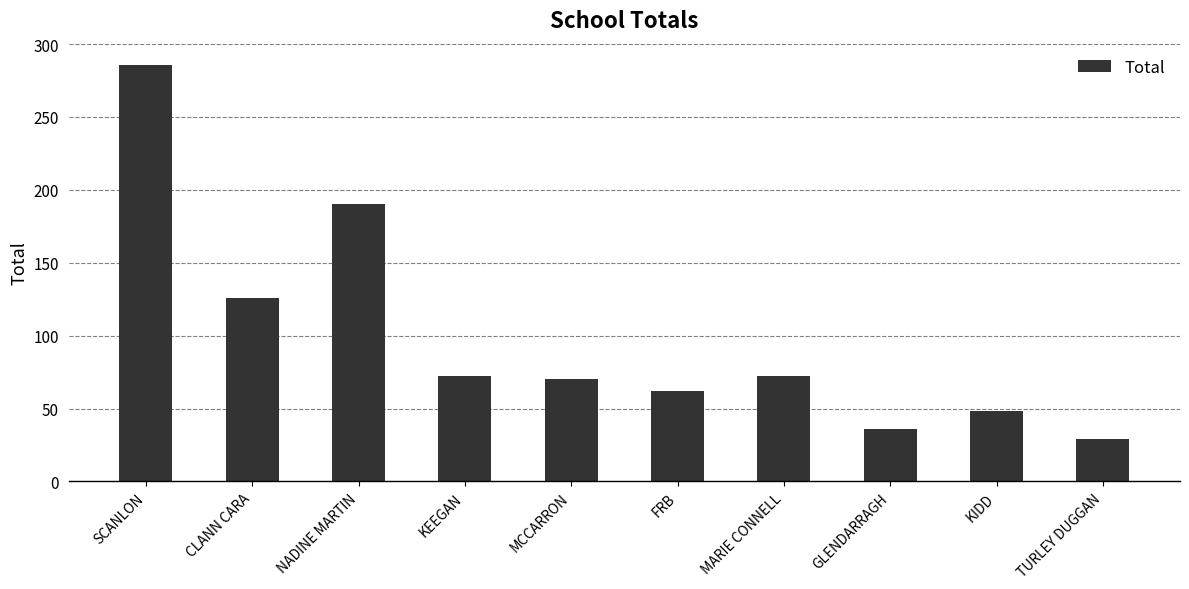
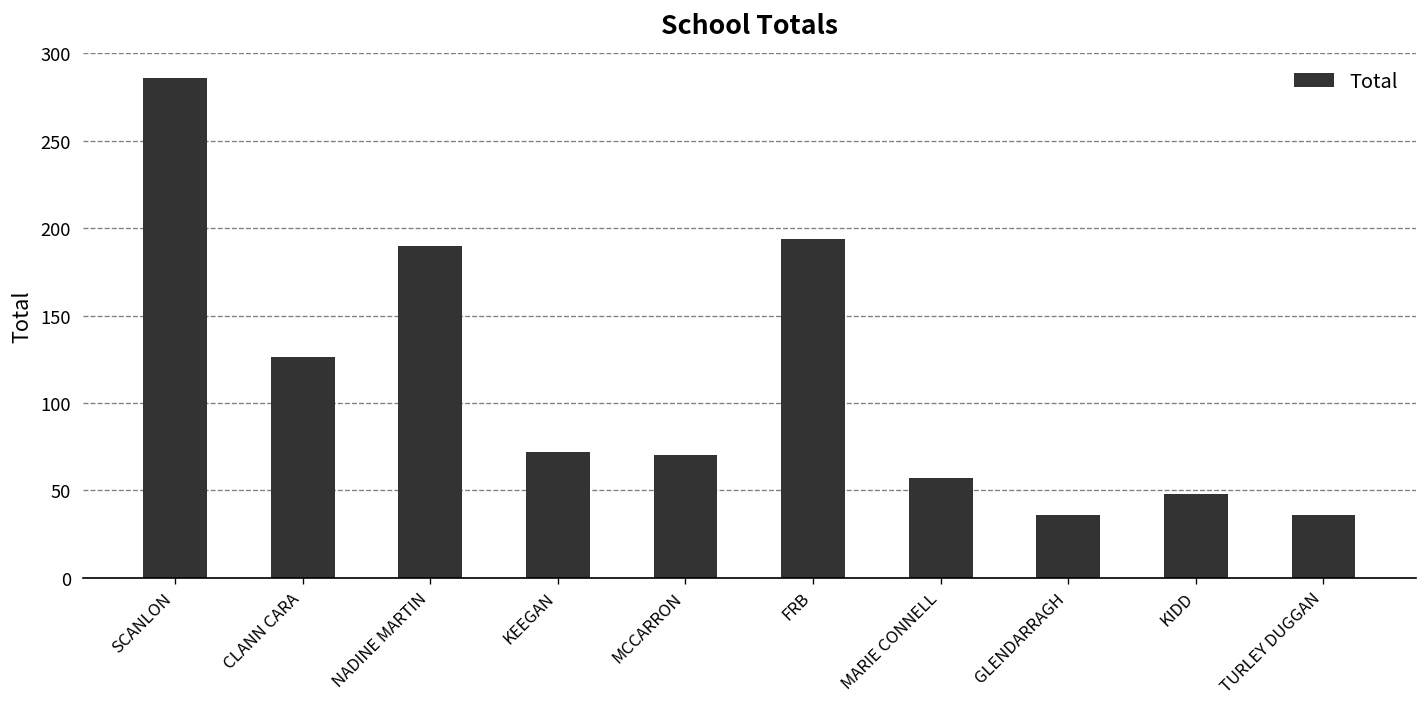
FRB: 62 -> 194
MARIE CONNELL: 72 -> 57
TURLEY DUGGAN: 29 -> 36
